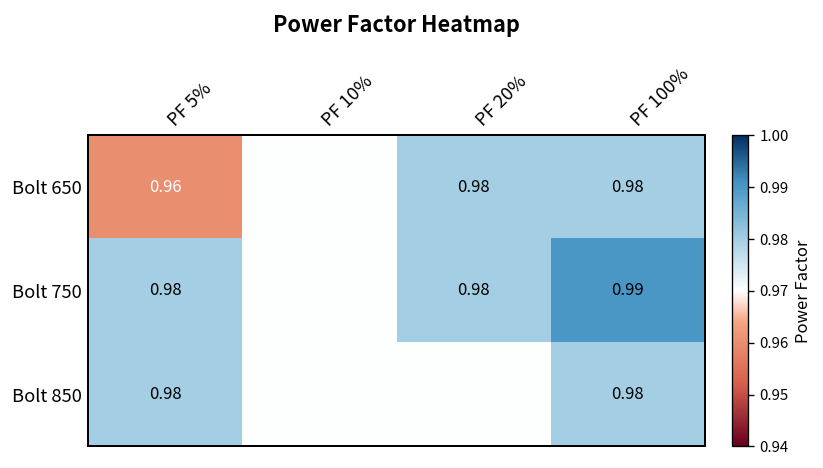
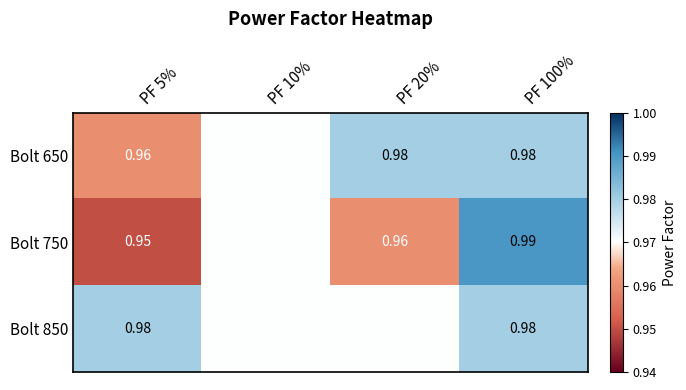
Bolt 750, PF 5%: 0.98 -> 0.95
Bolt 750, PF 20%: 0.98 -> 0.96
